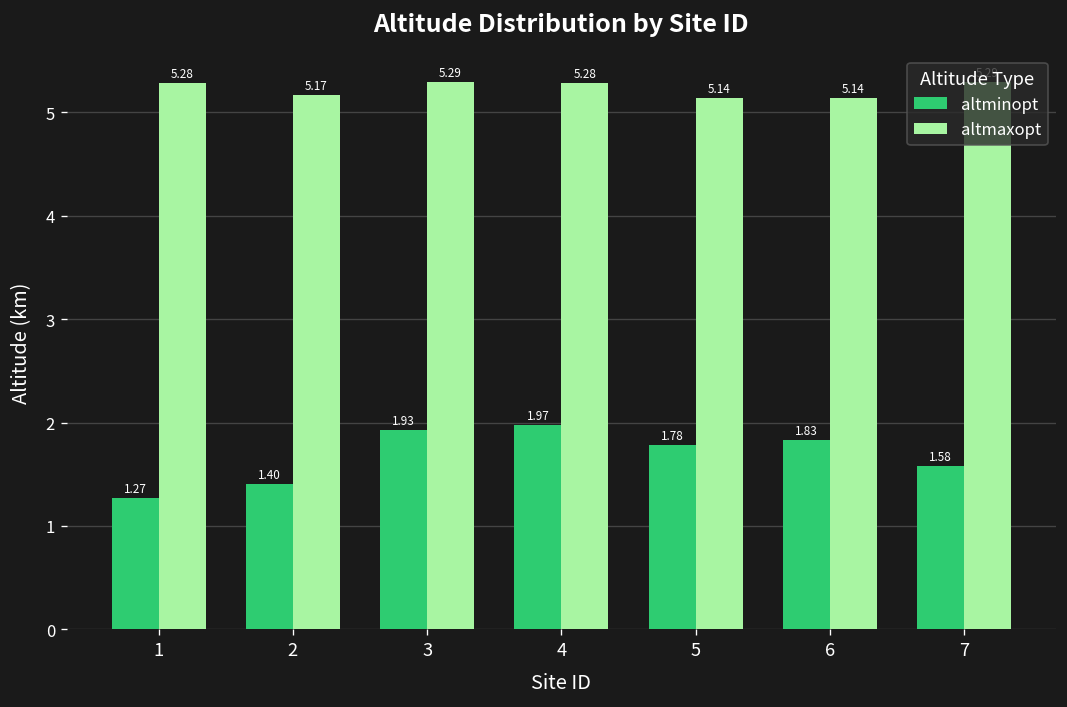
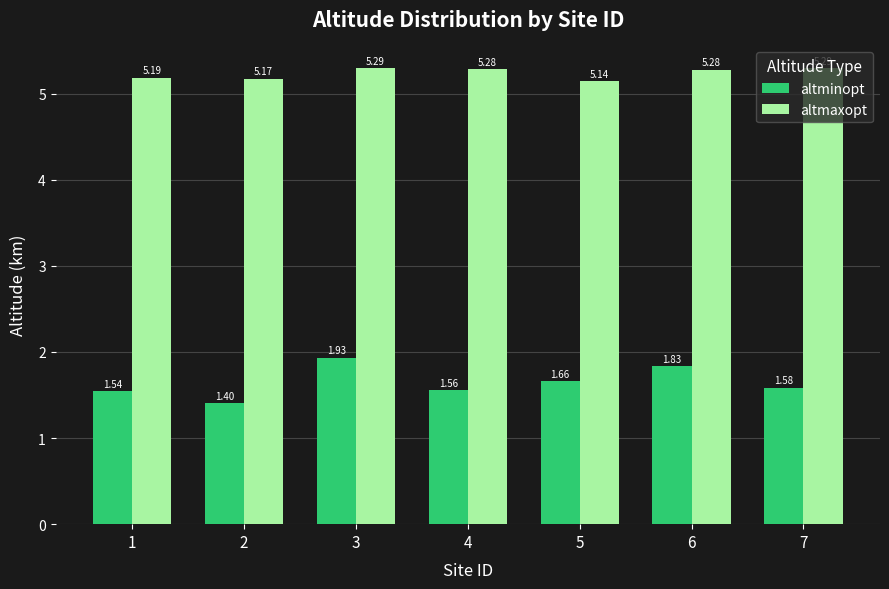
altminopt, 1: 1.27 -> 1.54
altmaxopt, 1: 5.28 -> 5.19
altminopt, 4: 1.97 -> 1.56
altminopt, 5: 1.78 -> 1.66
altmaxopt, 6: 5.14 -> 5.28
